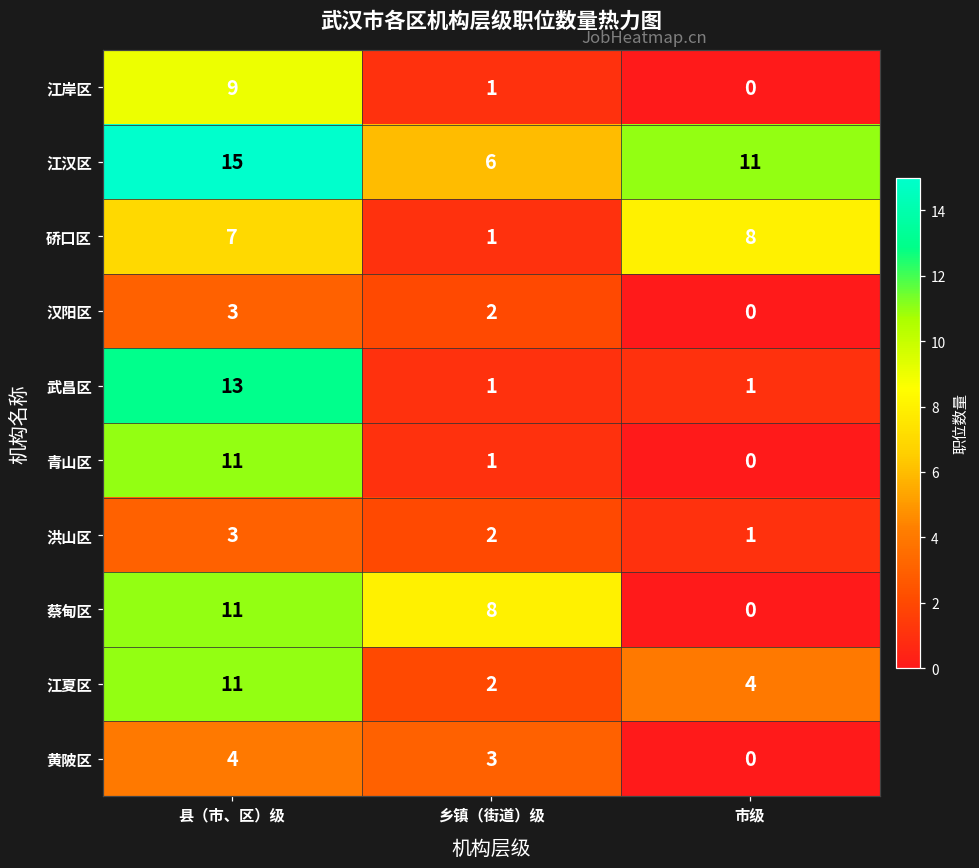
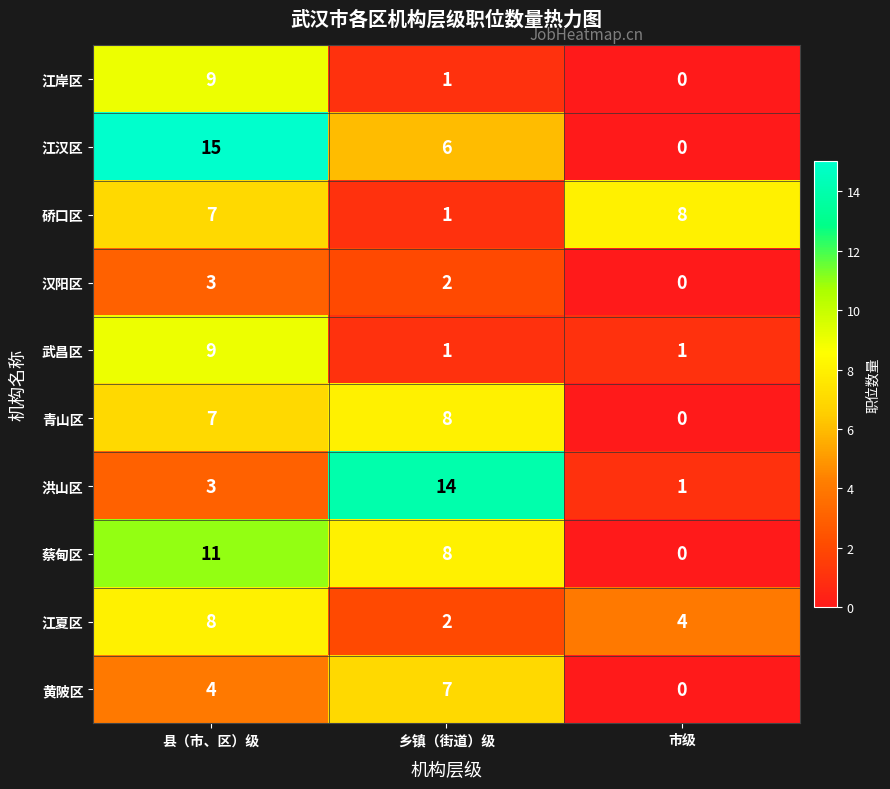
江汉区, 市级: 11 -> 0
武昌区, 县（市、区）级: 13 -> 9
青山区, 县（市、区）级: 11 -> 7
青山区, 乡镇（街道）级: 1 -> 8
洪山区, 乡镇（街道）级: 2 -> 14
江夏区, 县（市、区）级: 11 -> 8
黄陂区, 乡镇（街道）级: 3 -> 7
